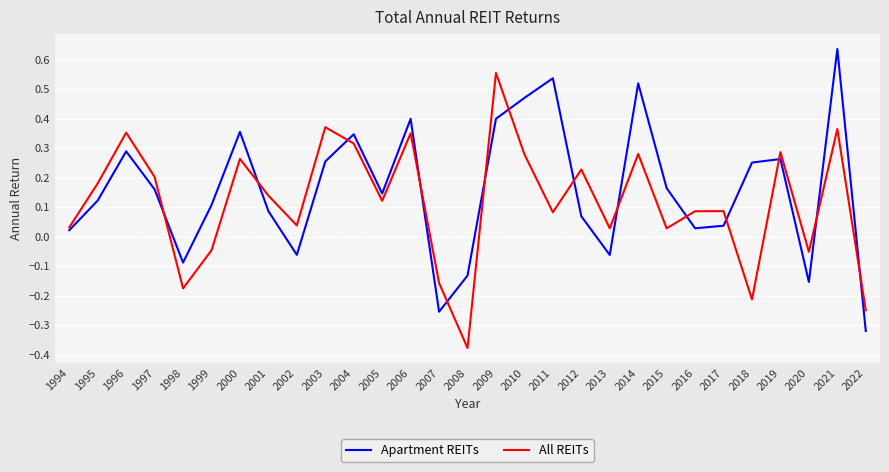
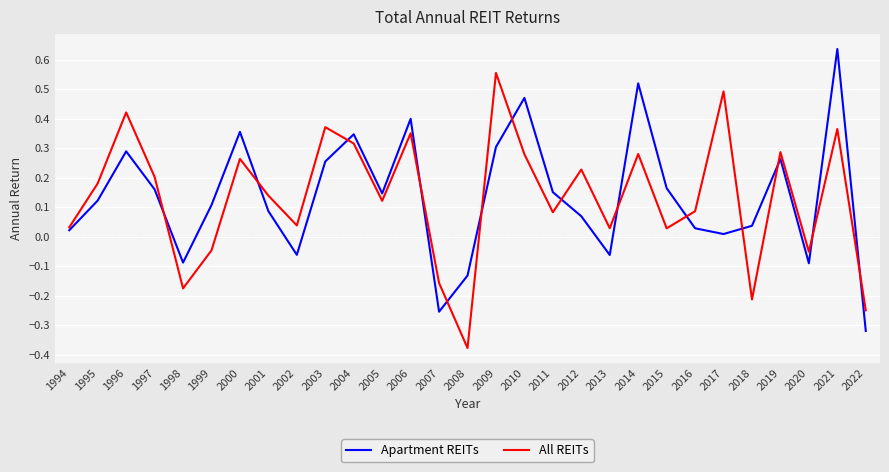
All REITs, 1996: 0.35 -> 0.42
Apartment REITs, 2009: 0.40 -> 0.30
Apartment REITs, 2011: 0.54 -> 0.15
Apartment REITs, 2017: 0.04 -> 0.01
All REITs, 2017: 0.09 -> 0.49
Apartment REITs, 2018: 0.25 -> 0.04
Apartment REITs, 2020: -0.15 -> -0.09
